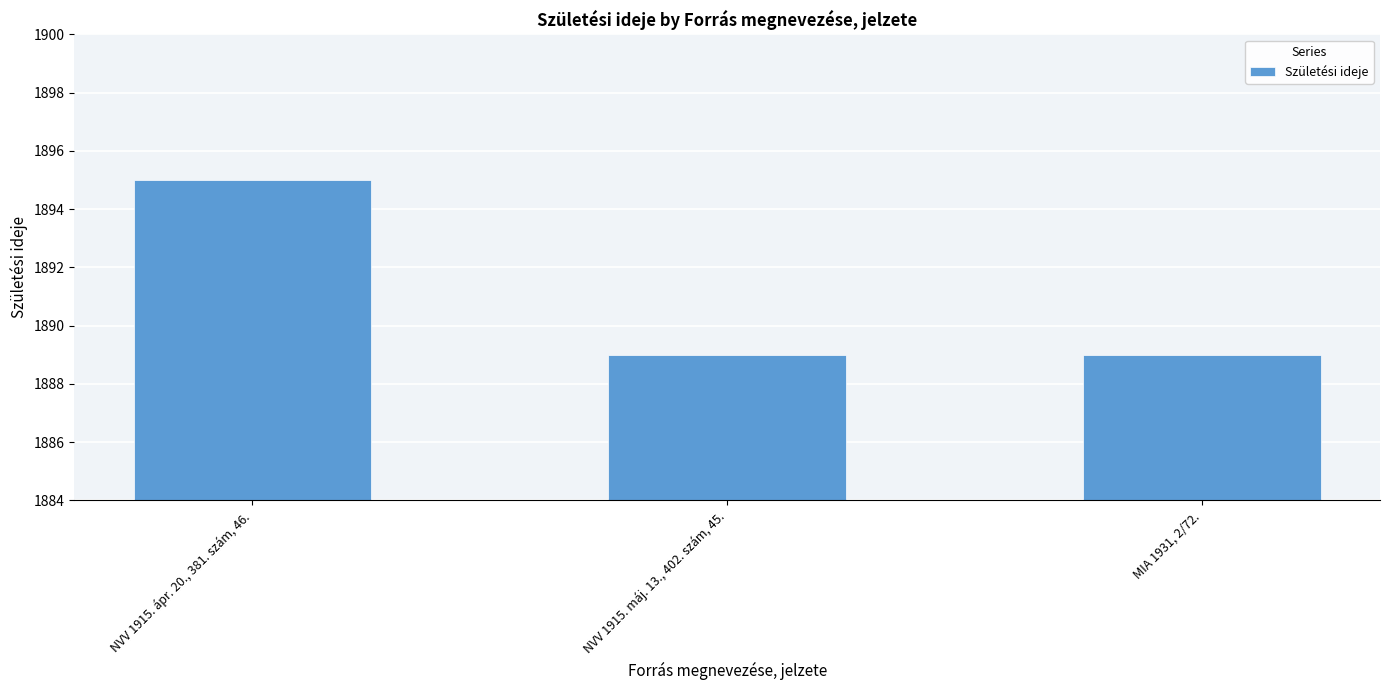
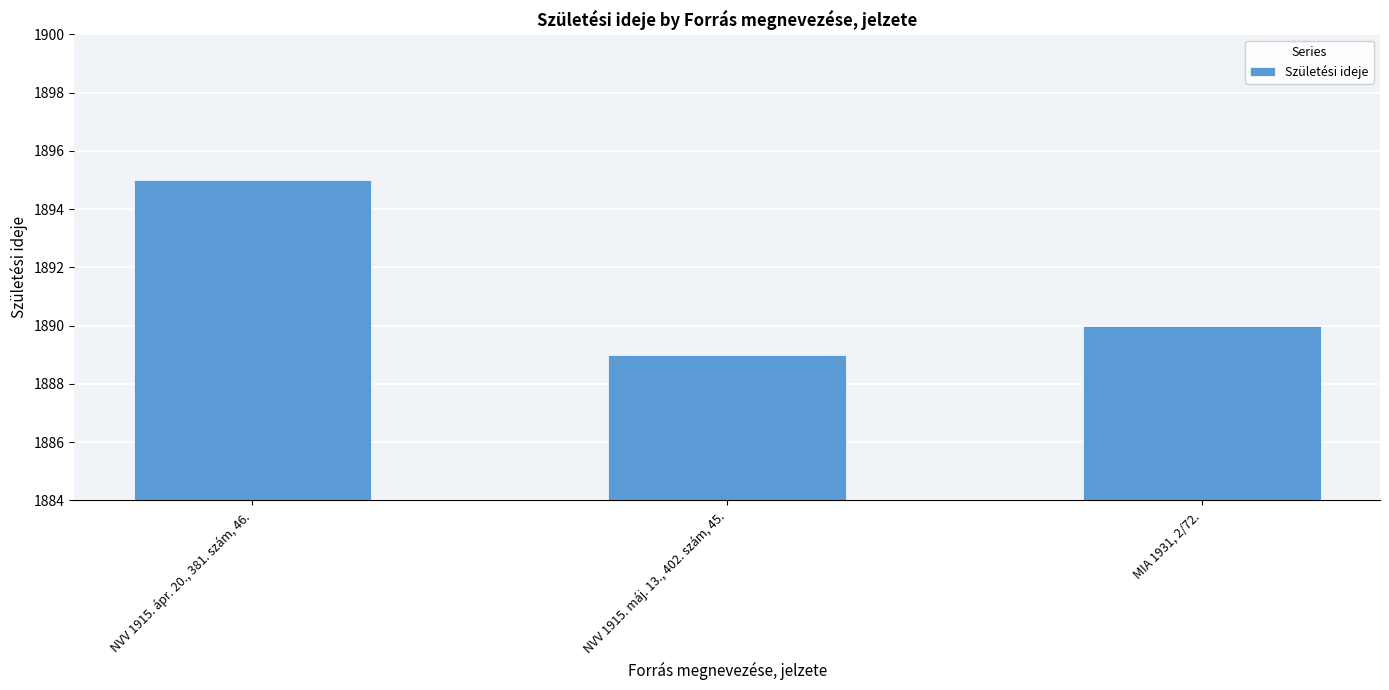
MIA 1931, 2/72.: 1889 -> 1890
